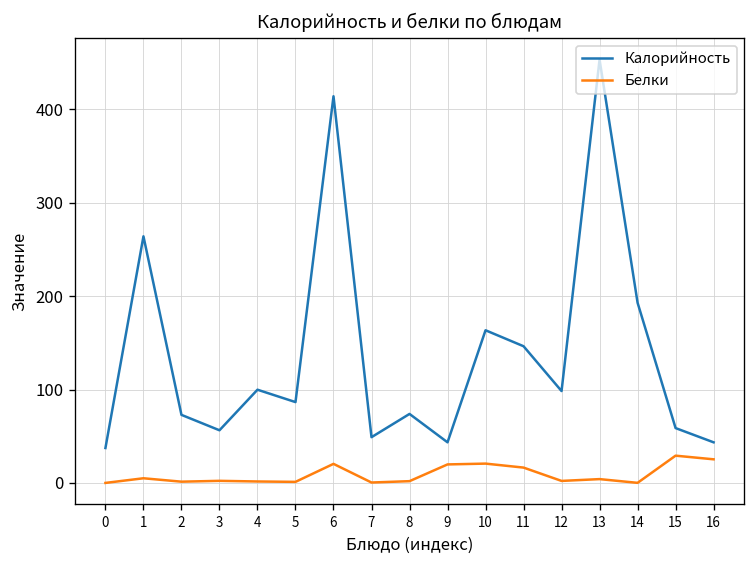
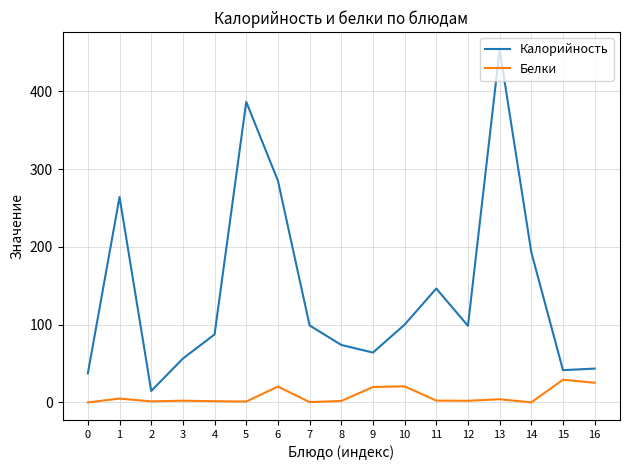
Калорийность, 2: 70 -> 10
Калорийность, 4: 100 -> 90
Калорийность, 5: 90 -> 390
Калорийность, 6: 410 -> 290
Калорийность, 7: 50 -> 100
Калорийность, 9: 40 -> 60
Калорийность, 10: 160 -> 100
Белки, 11: 20 -> 0
Калорийность, 15: 60 -> 40
